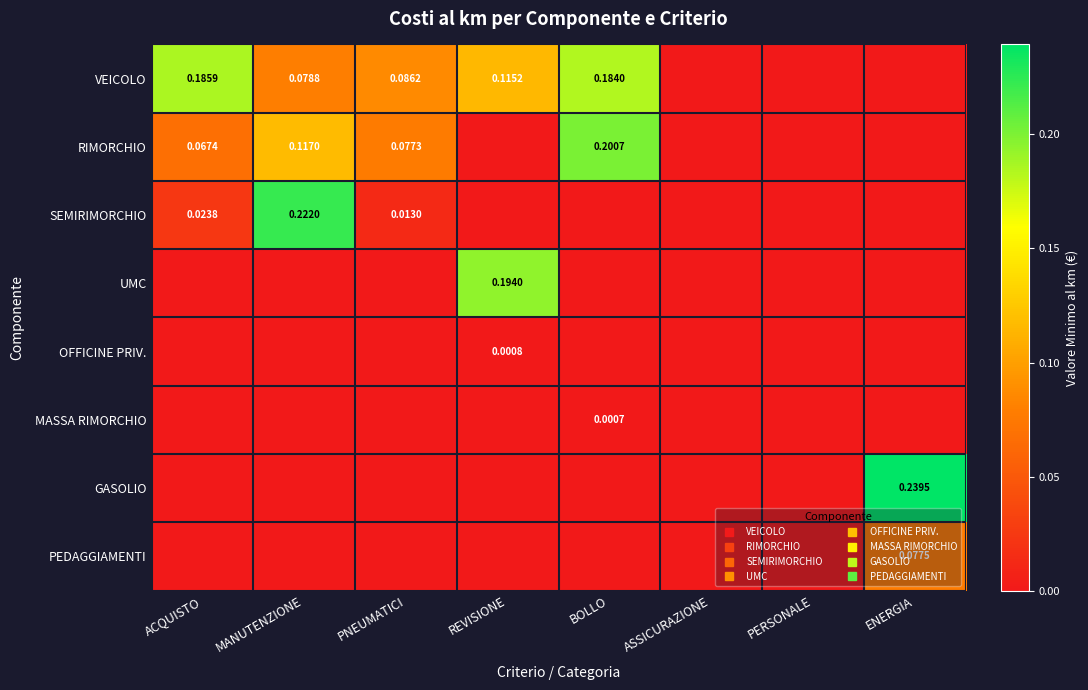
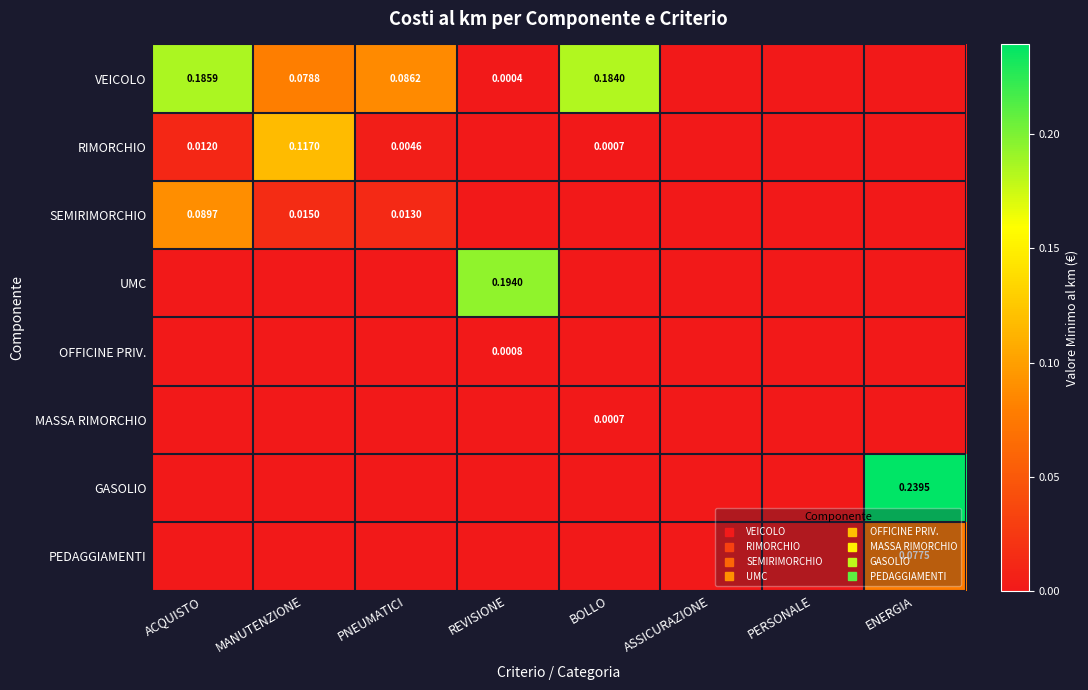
VEICOLO, REVISIONE: 0.1152 -> 0.0004
RIMORCHIO, ACQUISTO: 0.0674 -> 0.0120
RIMORCHIO, PNEUMATICI: 0.0773 -> 0.0046
RIMORCHIO, BOLLO: 0.2007 -> 0.0007
SEMIRIMORCHIO, ACQUISTO: 0.0238 -> 0.0897
SEMIRIMORCHIO, MANUTENZIONE: 0.2220 -> 0.0150
